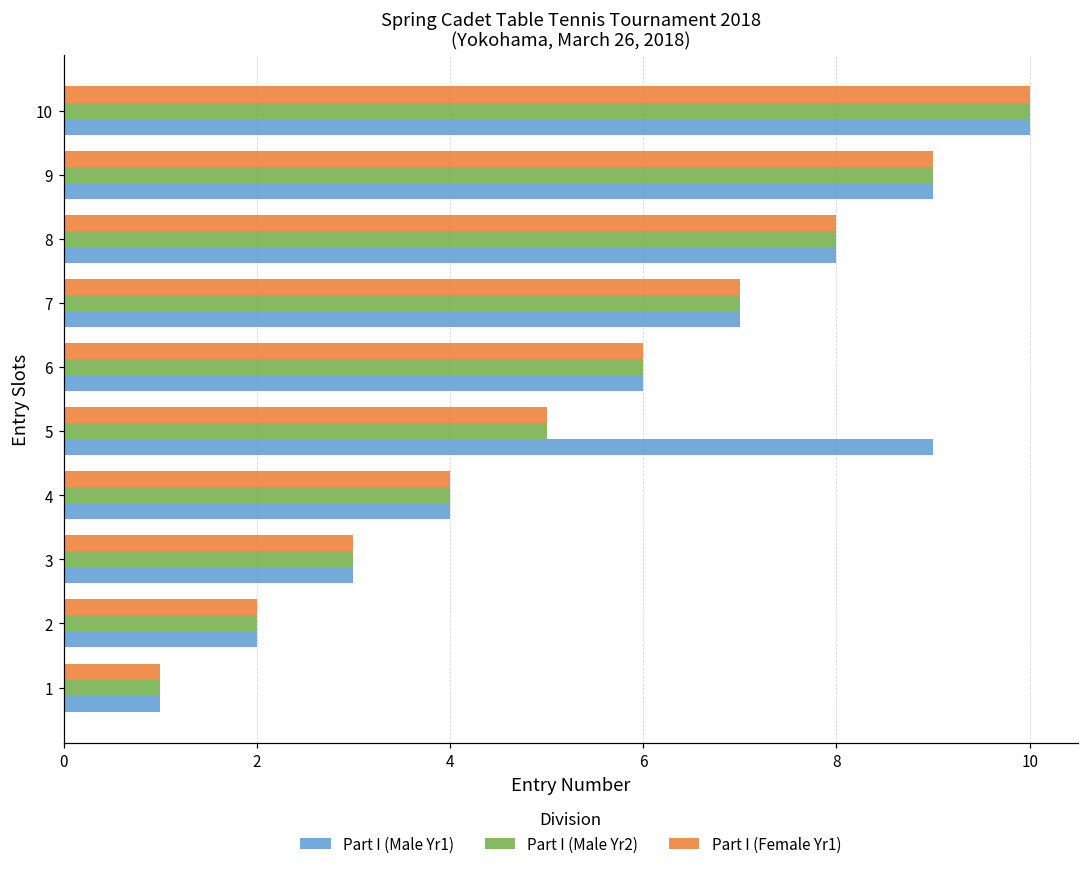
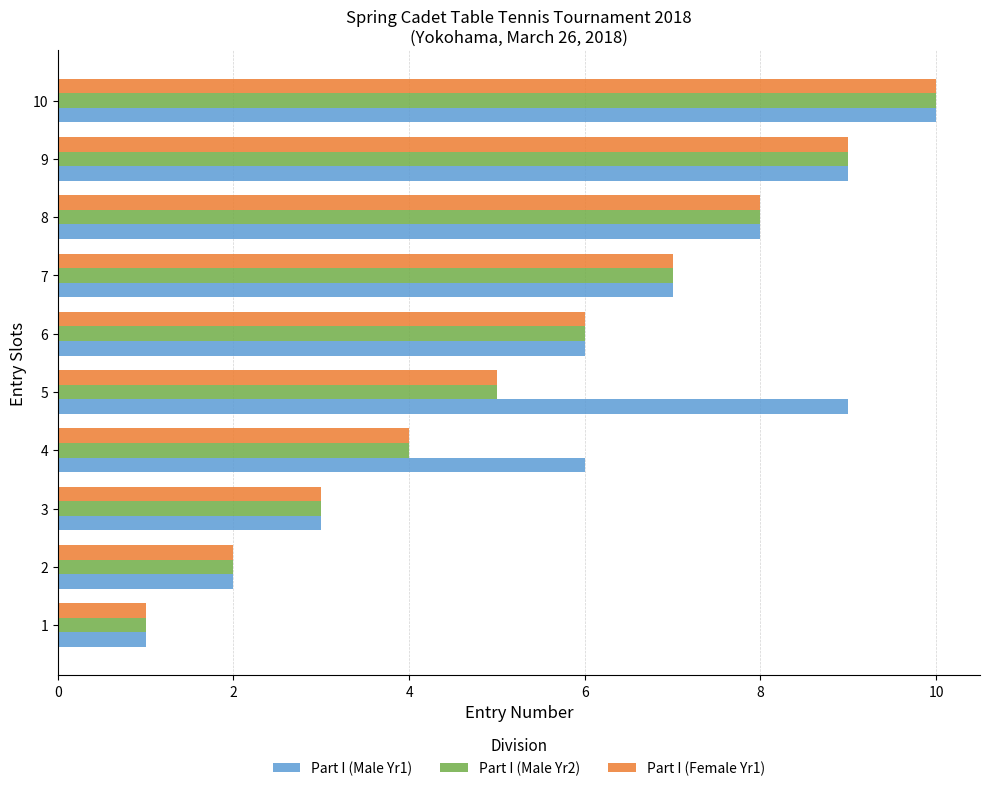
Part I (Male Yr1), 4: 4 -> 6
